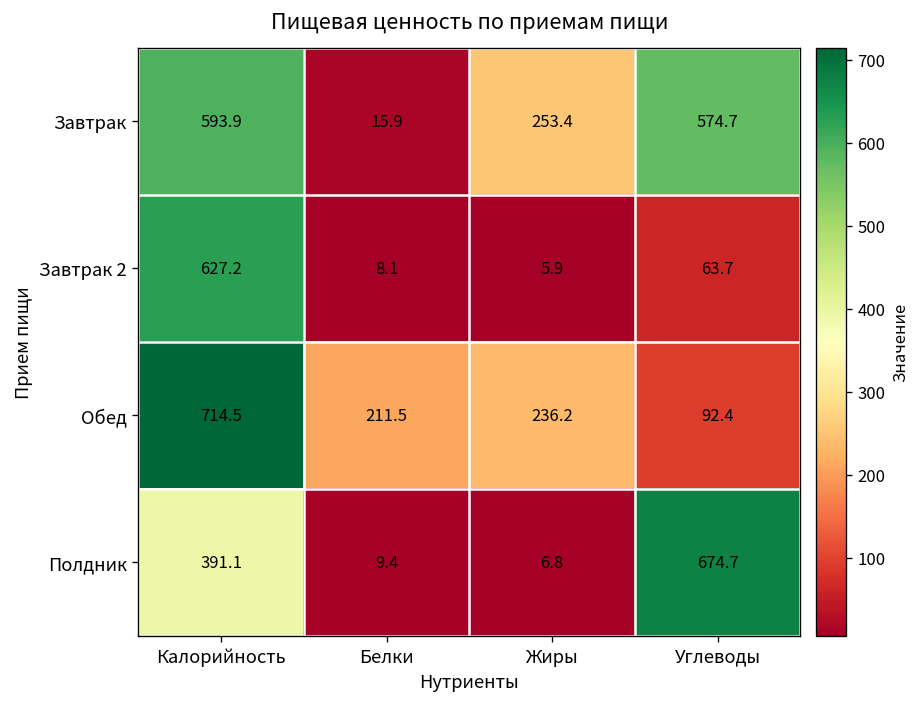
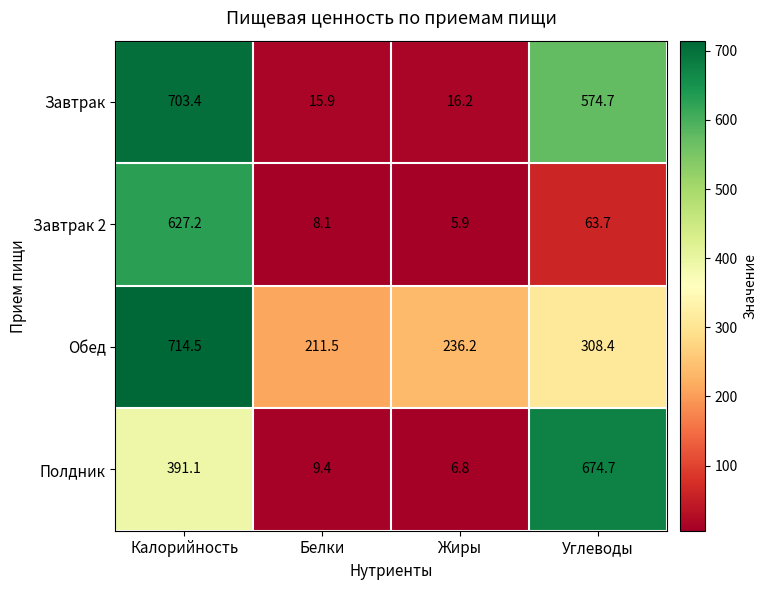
Завтрак, Калорийность: 593.9 -> 703.4
Завтрак, Жиры: 253.4 -> 16.2
Обед, Углеводы: 92.4 -> 308.4
